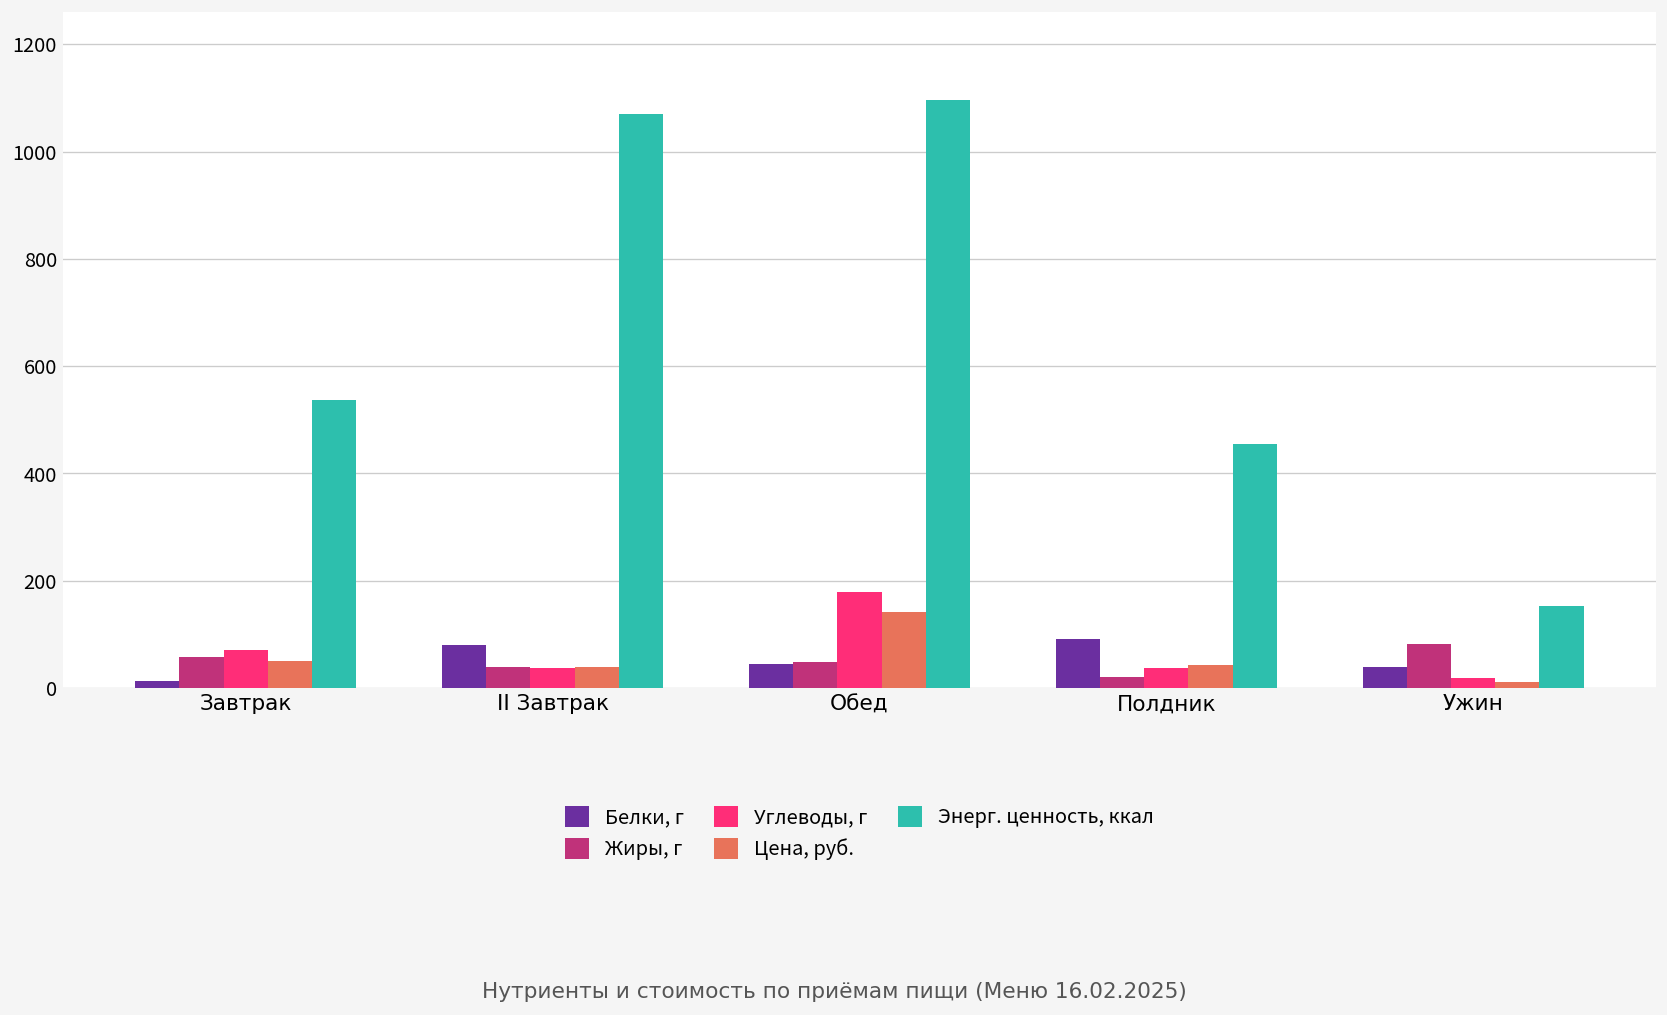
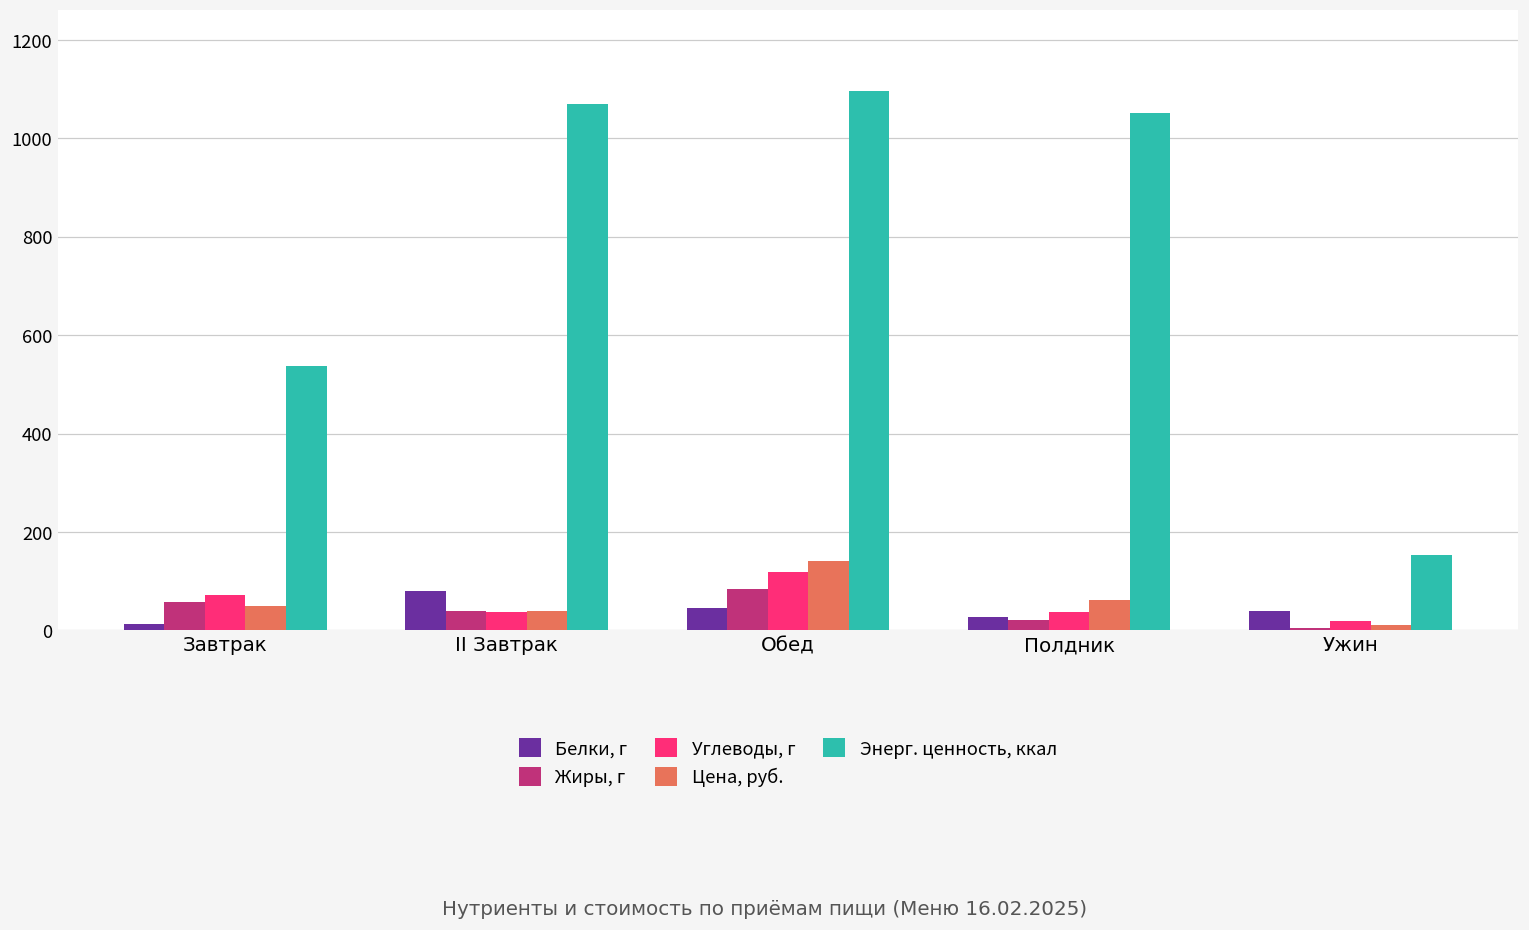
Жиры, г, Обед: 50 -> 80
Углеводы, г, Обед: 180 -> 120
Белки, г, Полдник: 90 -> 30
Цена, руб., Полдник: 40 -> 60
Энерг. ценность, ккал, Полдник: 450 -> 1050
Жиры, г, Ужин: 80 -> 10
